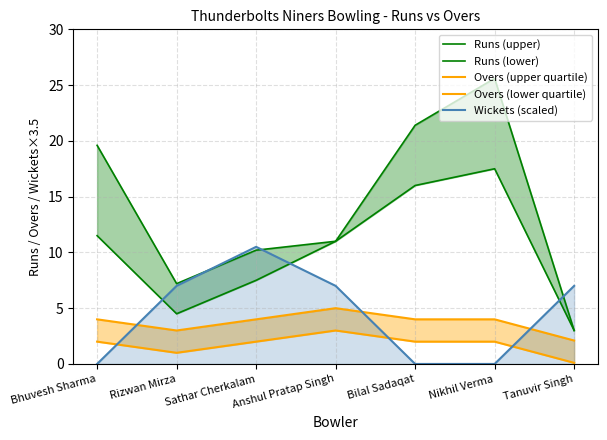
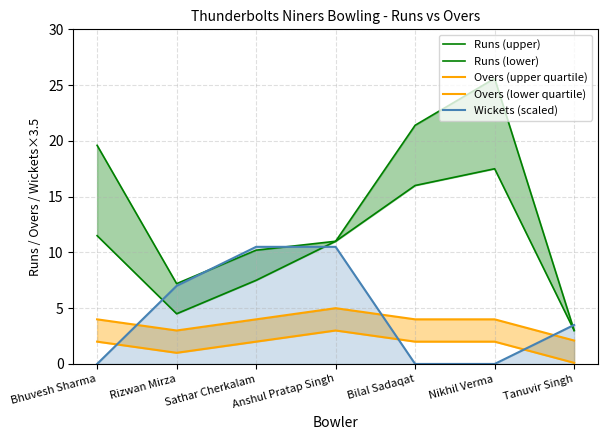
Wickets (scaled), Anshul Pratap Singh: 7.0 -> 10.5
Wickets (scaled), Tanuvir Singh: 7.0 -> 3.5
